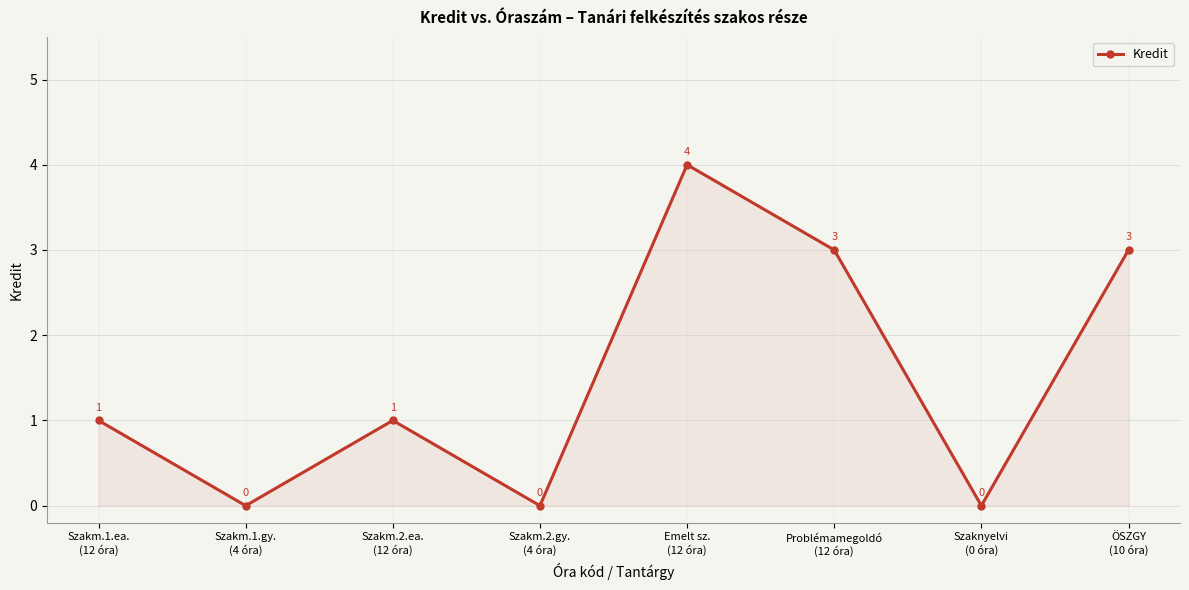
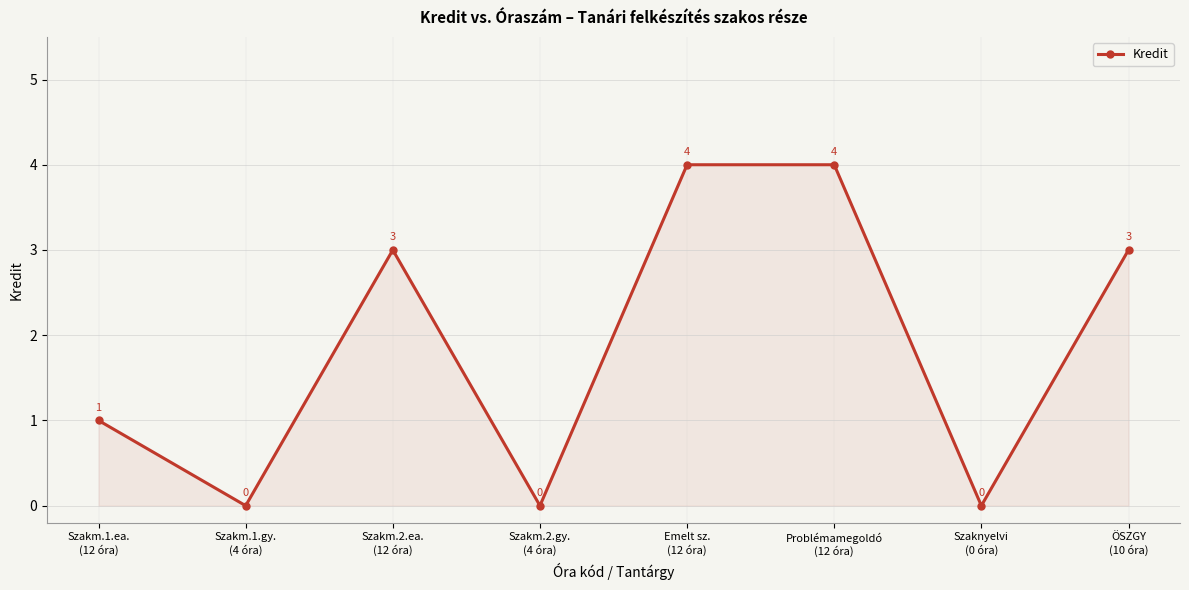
Szakm.2.ea. (12 óra): 1 -> 3
Problémamegoldó (12 óra): 3 -> 4
